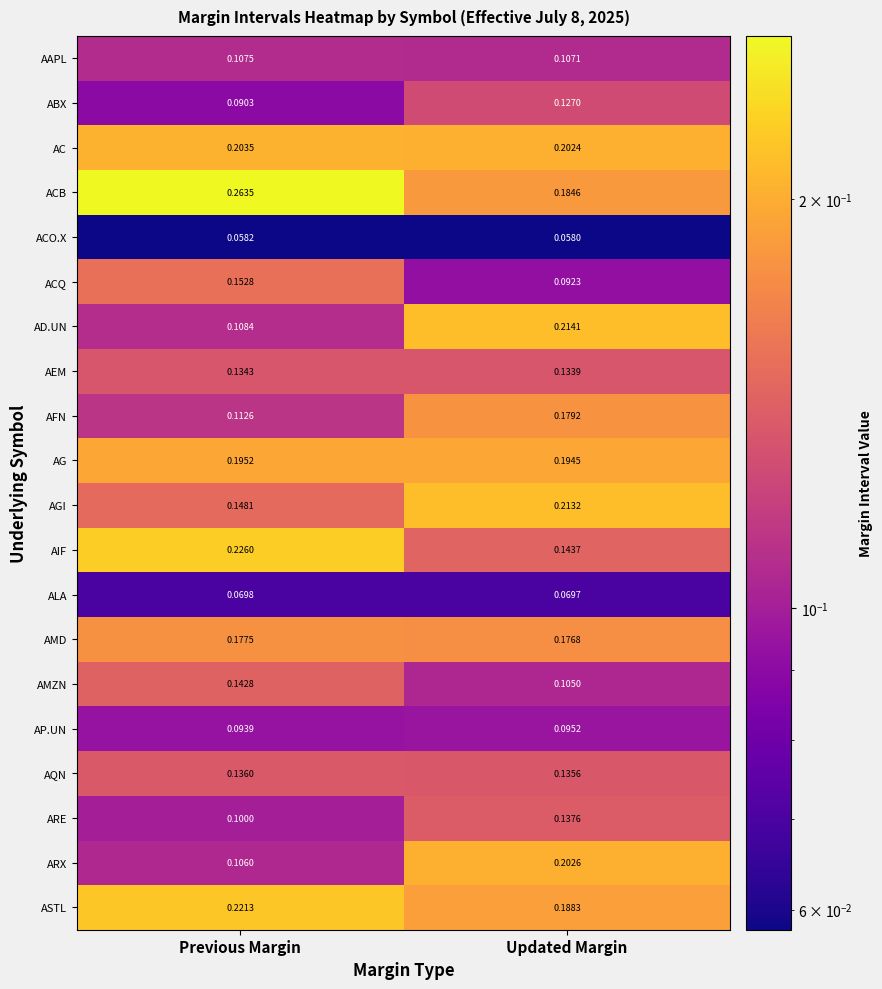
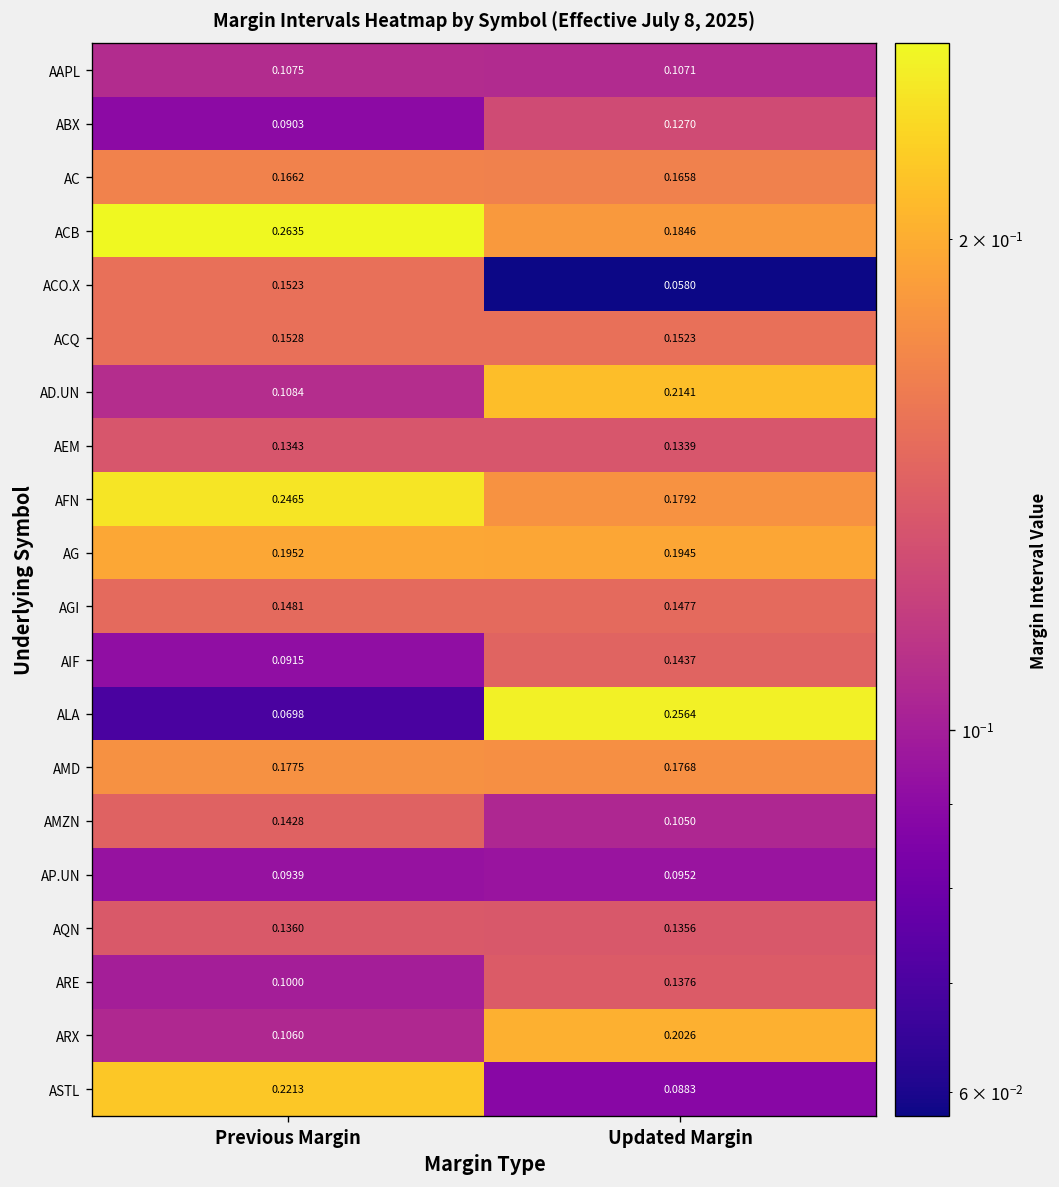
AC, Previous Margin: 0.2035 -> 0.1662
AC, Updated Margin: 0.2024 -> 0.1658
ACO.X, Previous Margin: 0.0582 -> 0.1523
ACQ, Updated Margin: 0.0923 -> 0.1523
AFN, Previous Margin: 0.1126 -> 0.2465
AGI, Updated Margin: 0.2132 -> 0.1477
AIF, Previous Margin: 0.2260 -> 0.0915
ALA, Updated Margin: 0.0697 -> 0.2564
ASTL, Updated Margin: 0.1883 -> 0.0883
